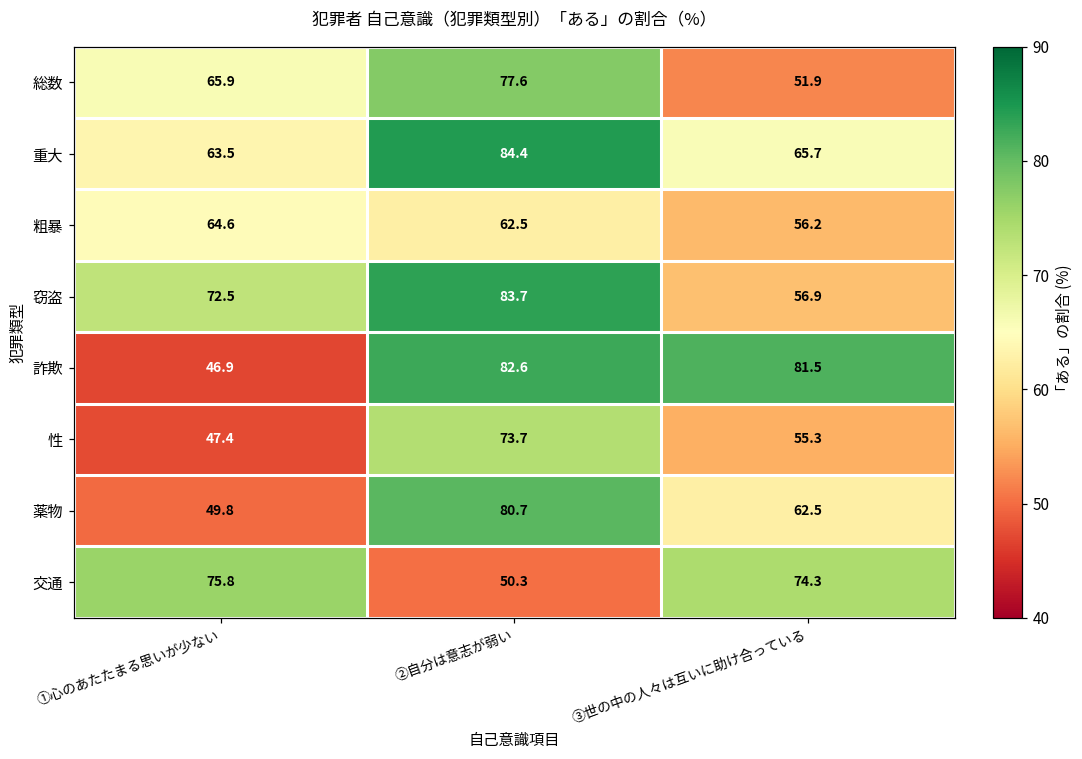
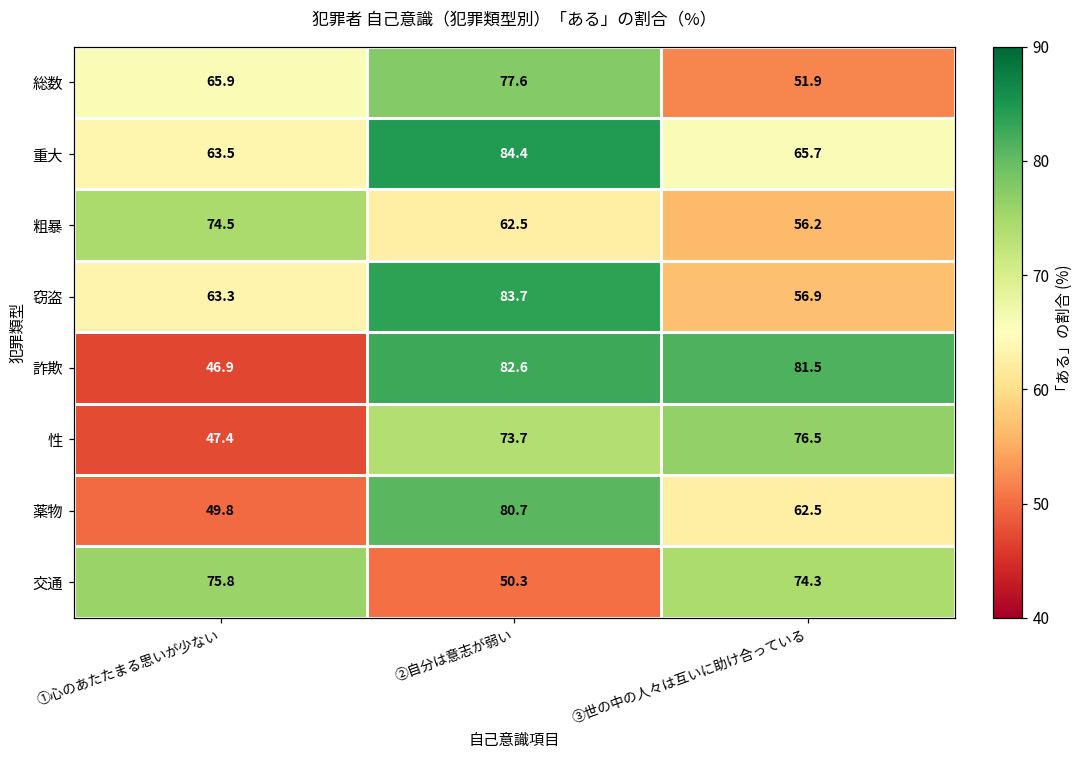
粗暴, ①心のあたたまる思いが少ない: 64.6 -> 74.5
窃盗, ①心のあたたまる思いが少ない: 72.5 -> 63.3
性, ③世の中の人々は互いに助け合っている: 55.3 -> 76.5
